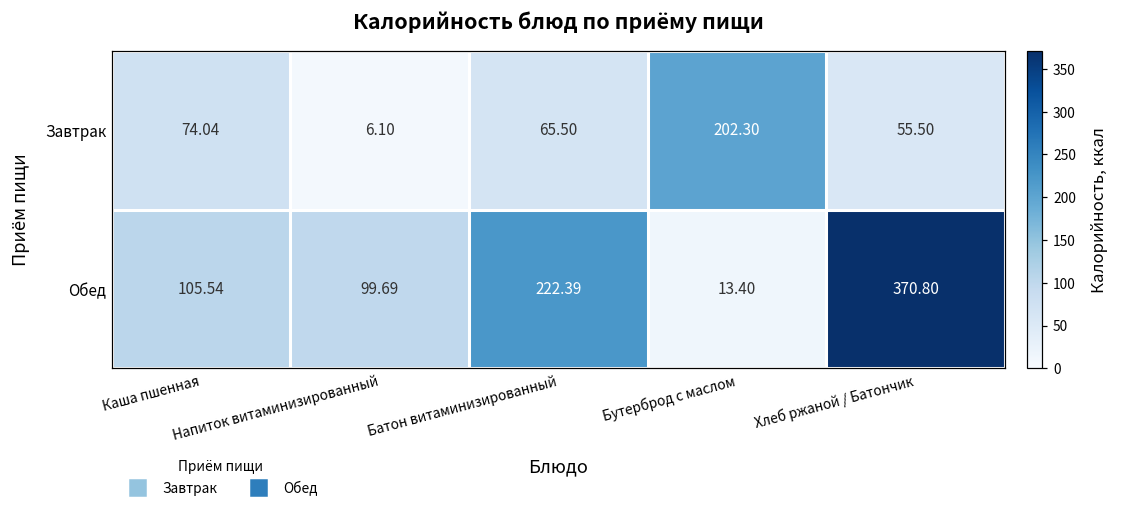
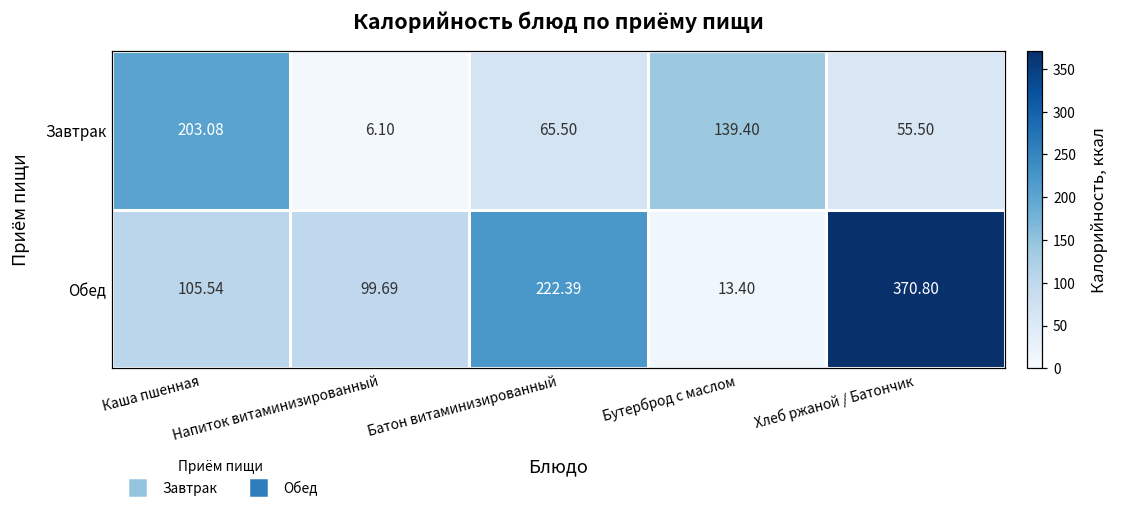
Завтрак, Каша пшенная: 74.04 -> 203.08
Завтрак, Бутерброд с маслом: 202.30 -> 139.40
